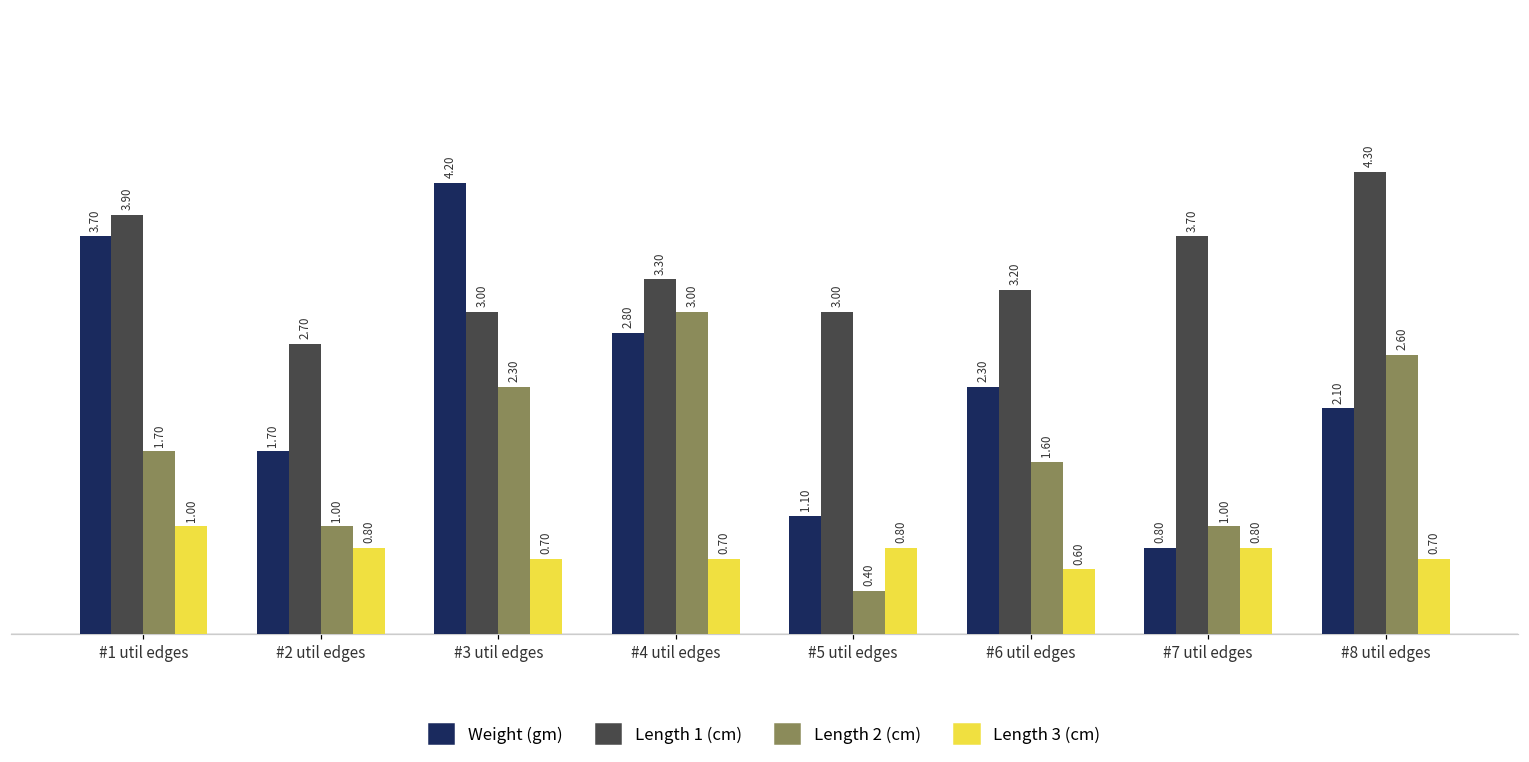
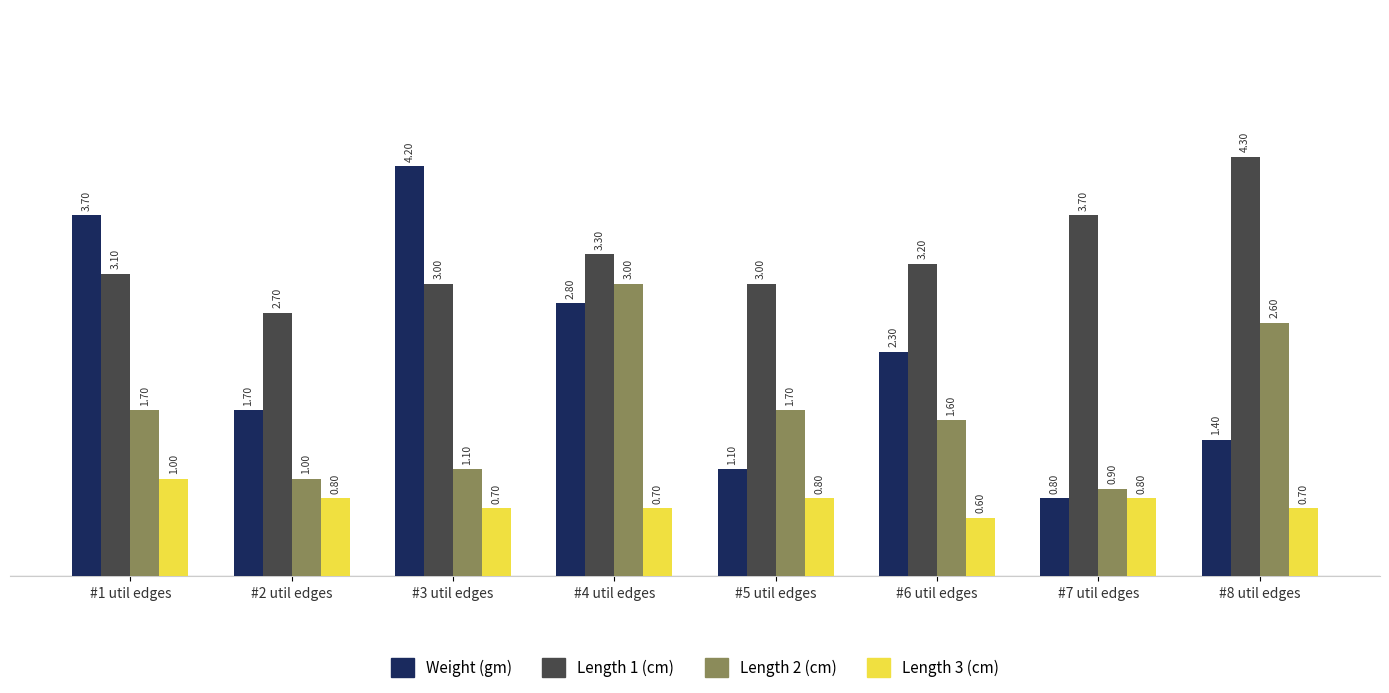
Length 1 (cm), #1 util edges: 3.90 -> 3.10
Length 2 (cm), #3 util edges: 2.30 -> 1.10
Length 2 (cm), #5 util edges: 0.40 -> 1.70
Length 2 (cm), #7 util edges: 1.00 -> 0.90
Weight (gm), #8 util edges: 2.10 -> 1.40
